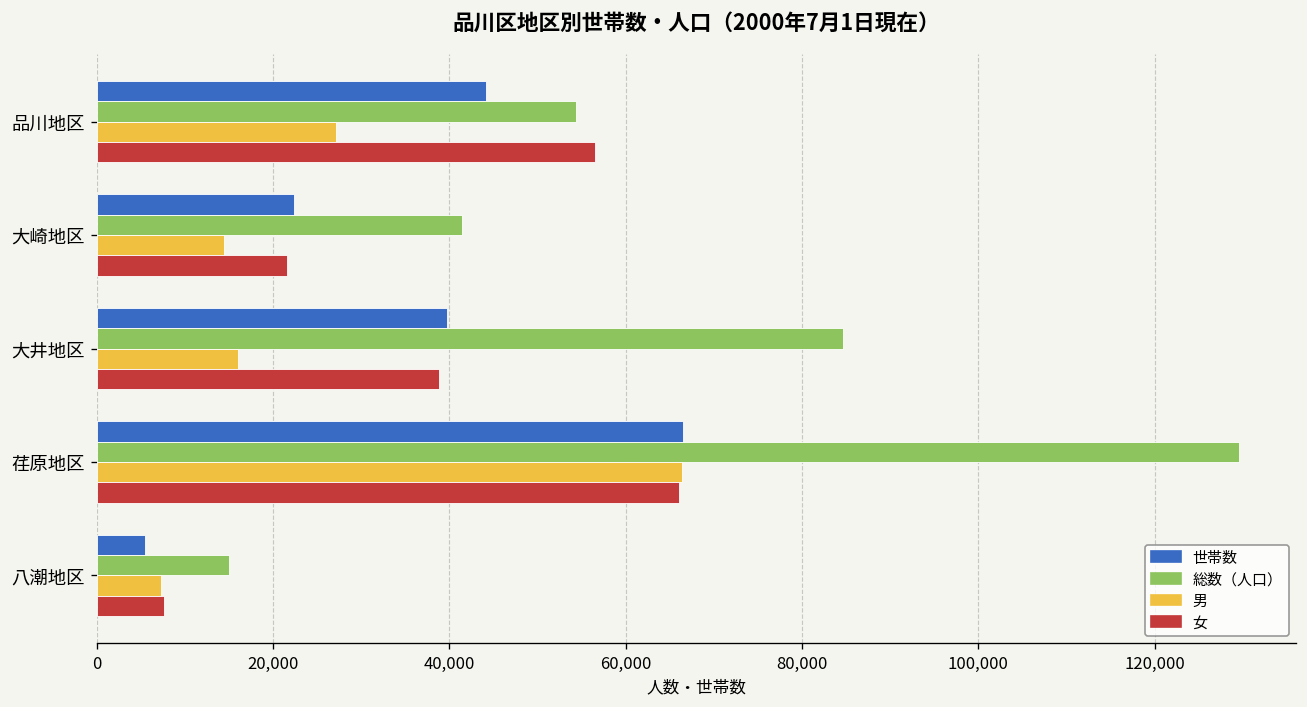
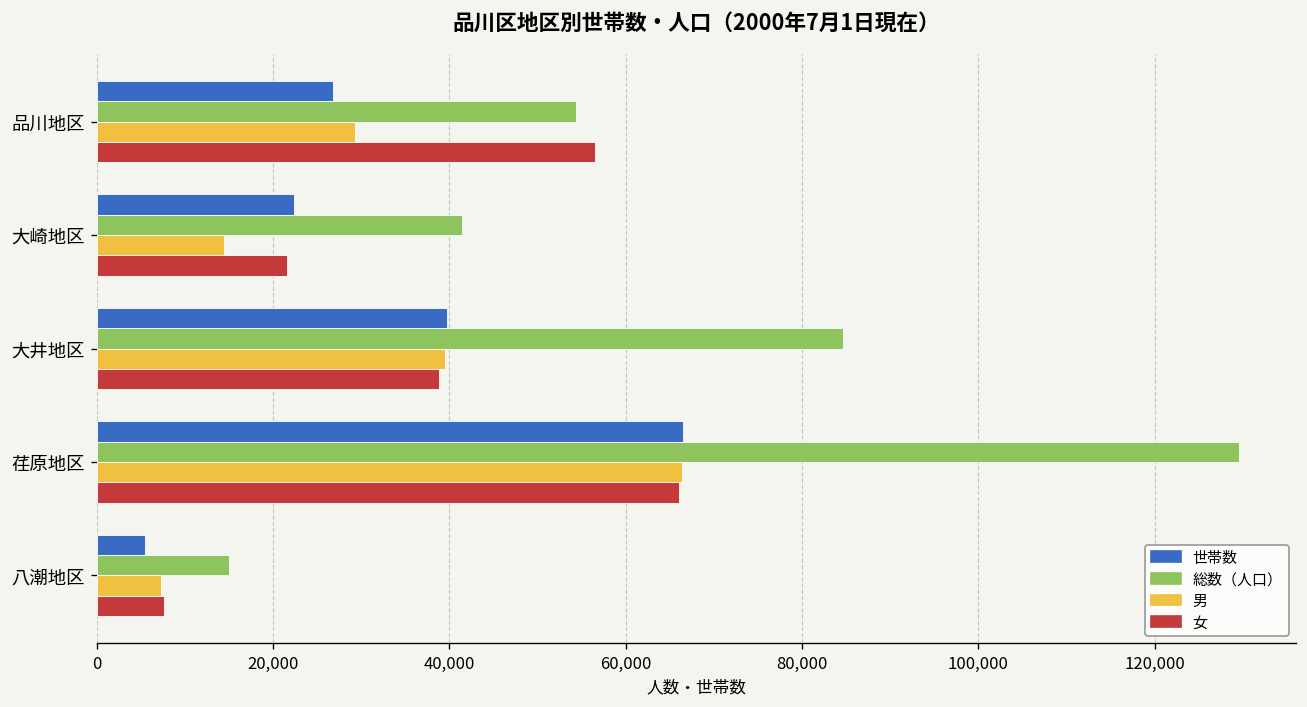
世帯数, 品川地区: 44,000 -> 27,000
男, 品川地区: 27,000 -> 29,000
男, 大井地区: 16,000 -> 40,000
